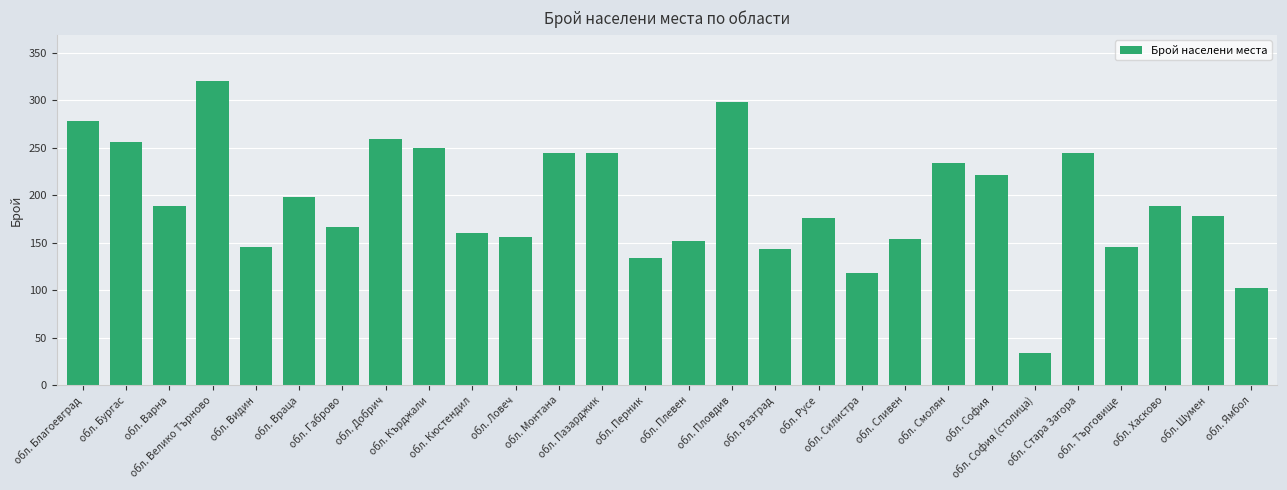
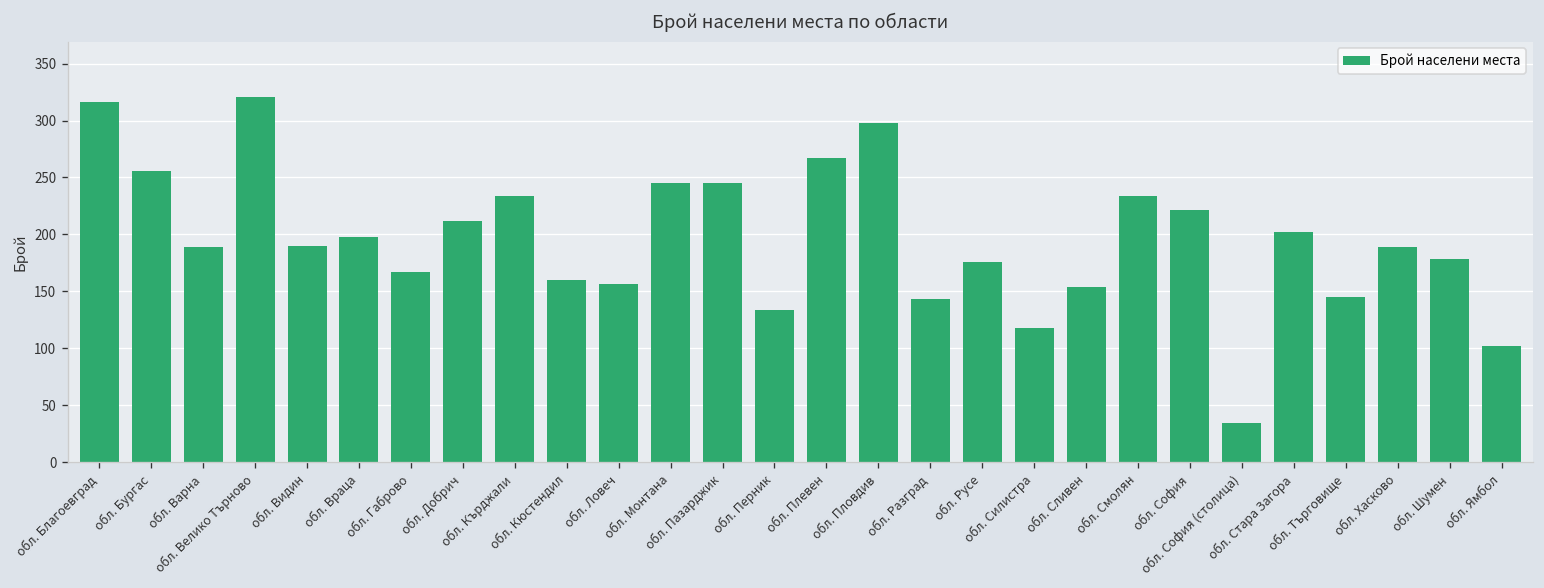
обл. Благоевград: 280 -> 320
обл. Видин: 150 -> 190
обл. Добрич: 260 -> 210
обл. Кърджали: 250 -> 230
обл. Плевен: 150 -> 270
обл. Стара Загора: 250 -> 200
